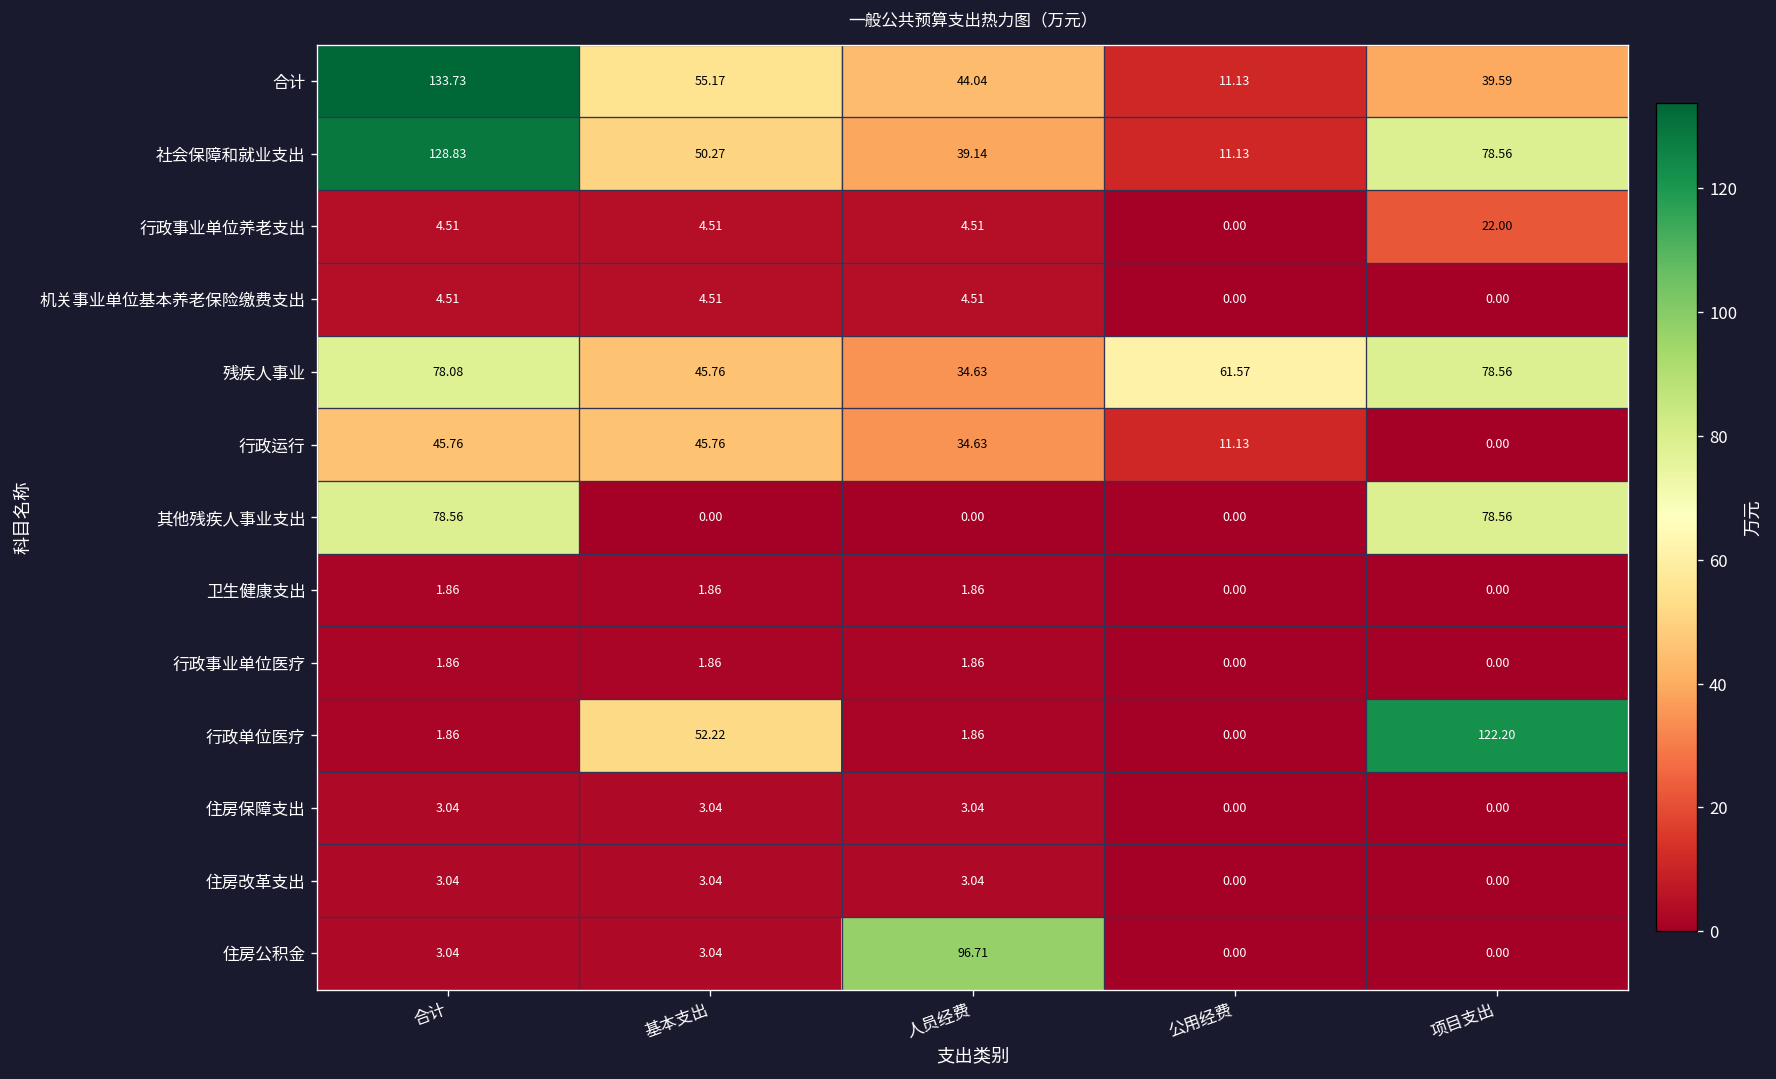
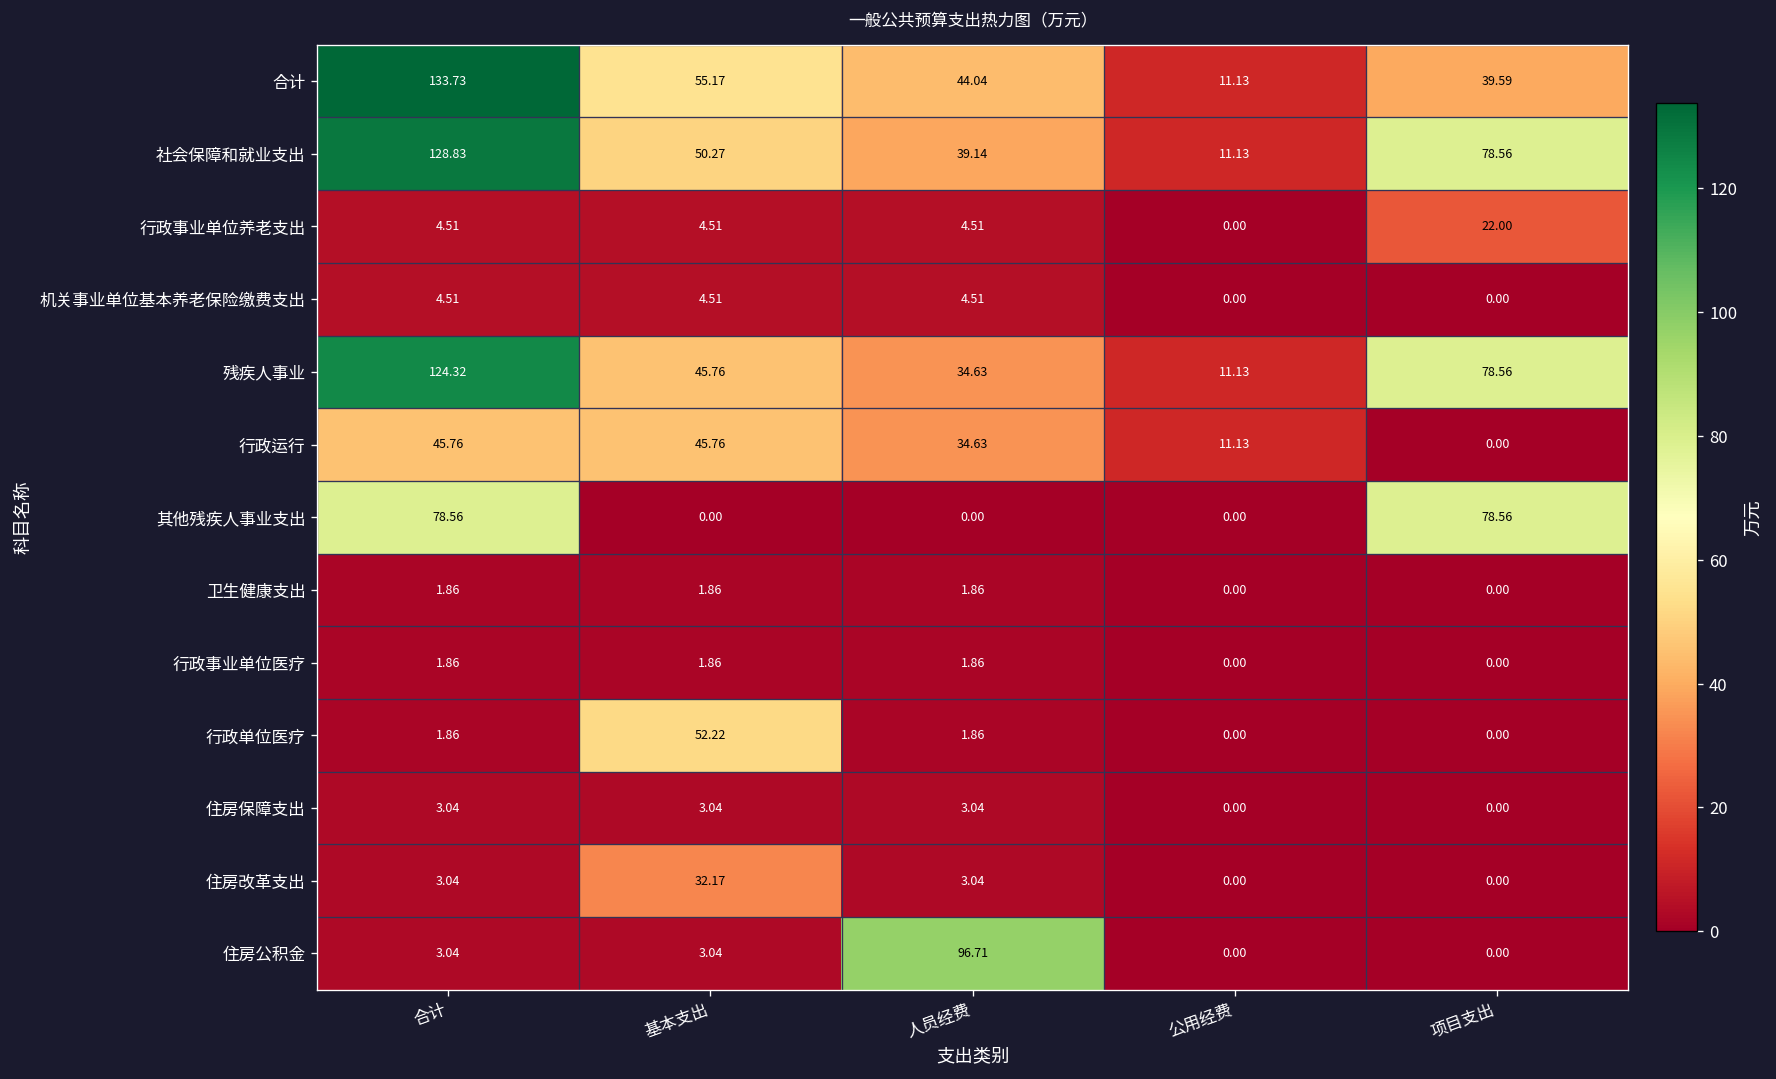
残疾人事业, 合计: 78.08 -> 124.32
残疾人事业, 公用经费: 61.57 -> 11.13
行政单位医疗, 项目支出: 122.20 -> 0.00
住房改革支出, 基本支出: 3.04 -> 32.17
